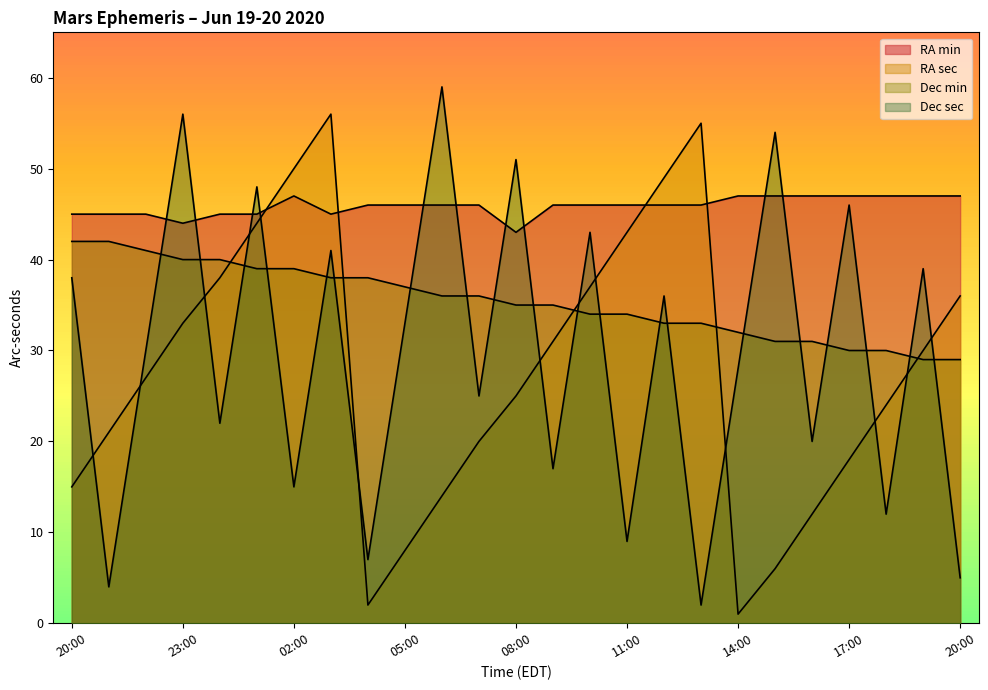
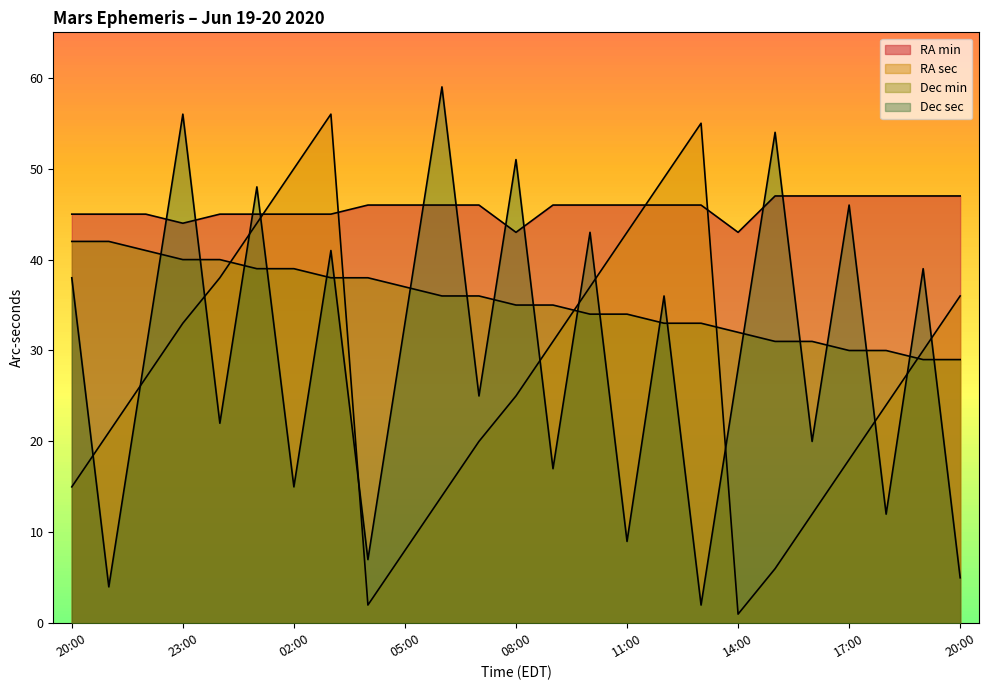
RA min, 02:00: 47 -> 45
RA min, 14:00: 47 -> 43
